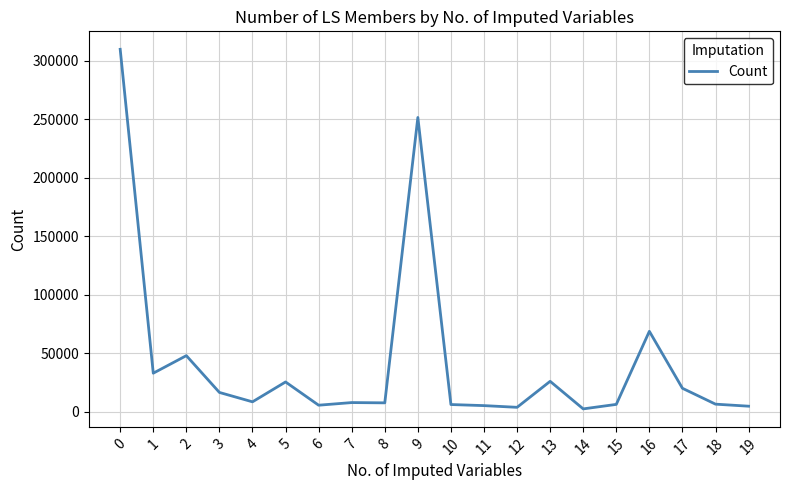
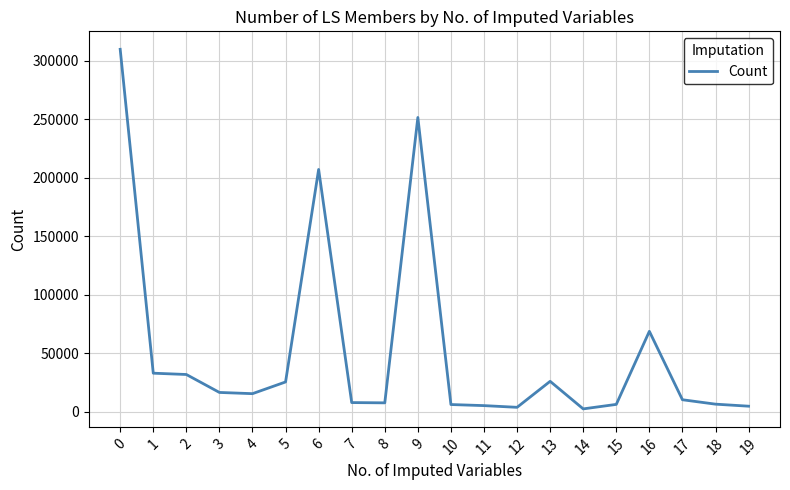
2: 48000 -> 32000
4: 8000 -> 15000
6: 6000 -> 207000
17: 20000 -> 10000
